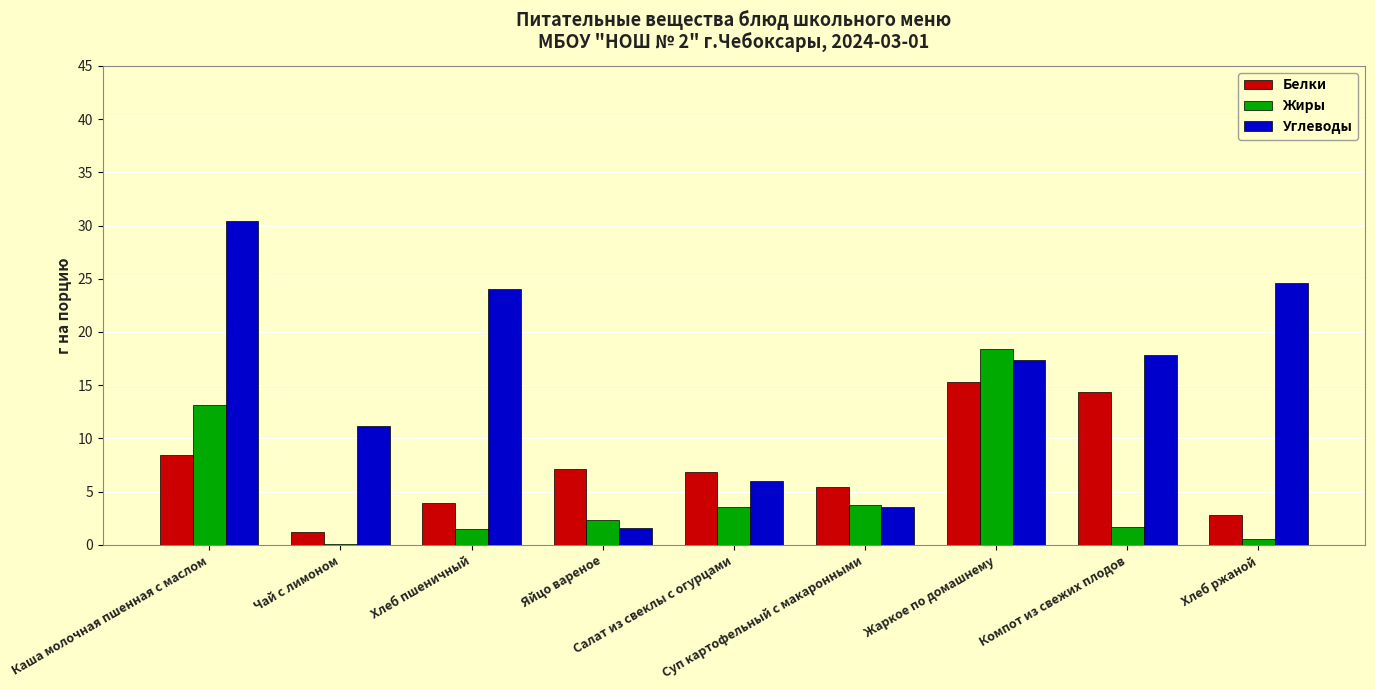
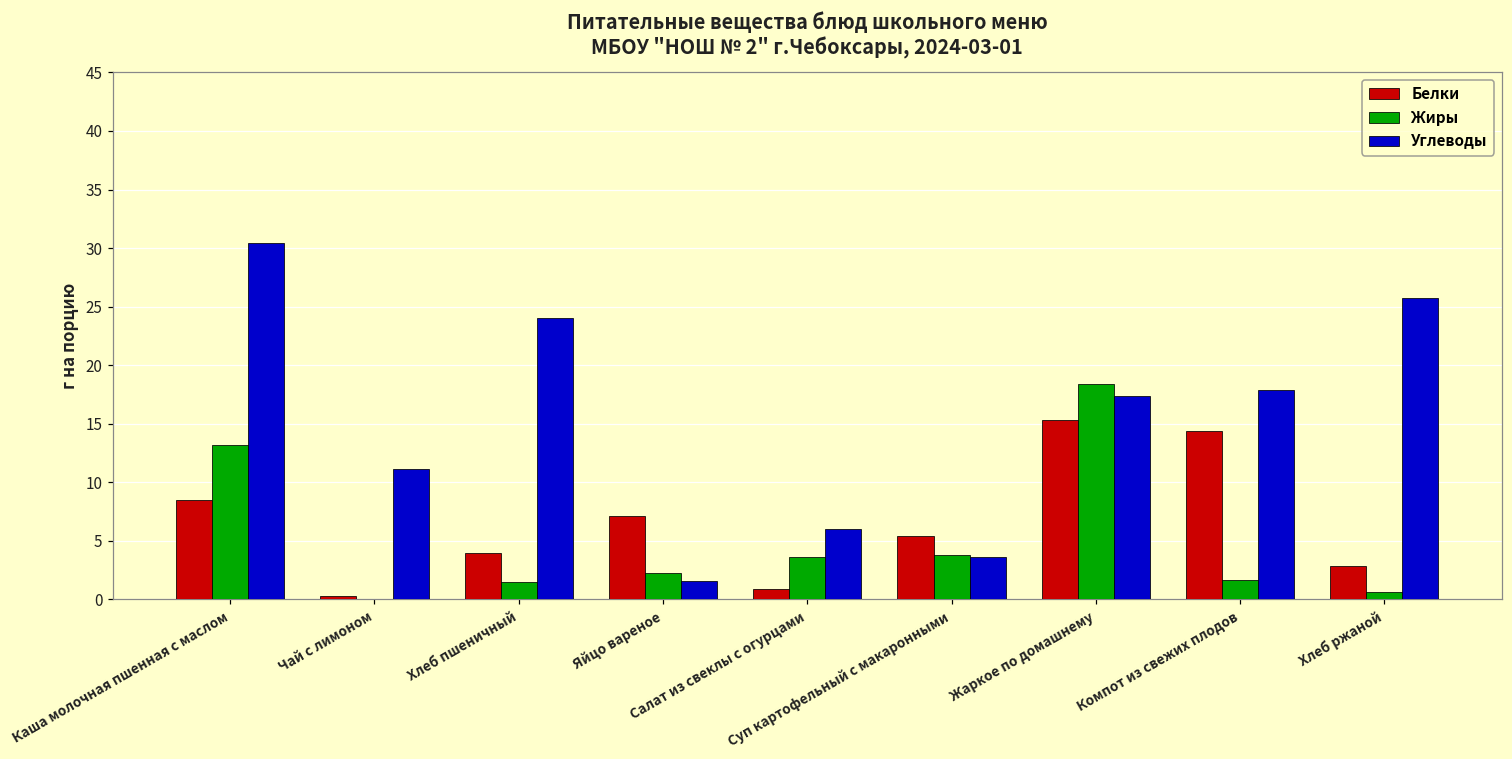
Белки, Чай с лимоном: 1.3 -> 0.3
Белки, Салат из свеклы с огурцами: 6.8 -> 0.9
Углеводы, Хлеб ржаной: 24.6 -> 25.7
